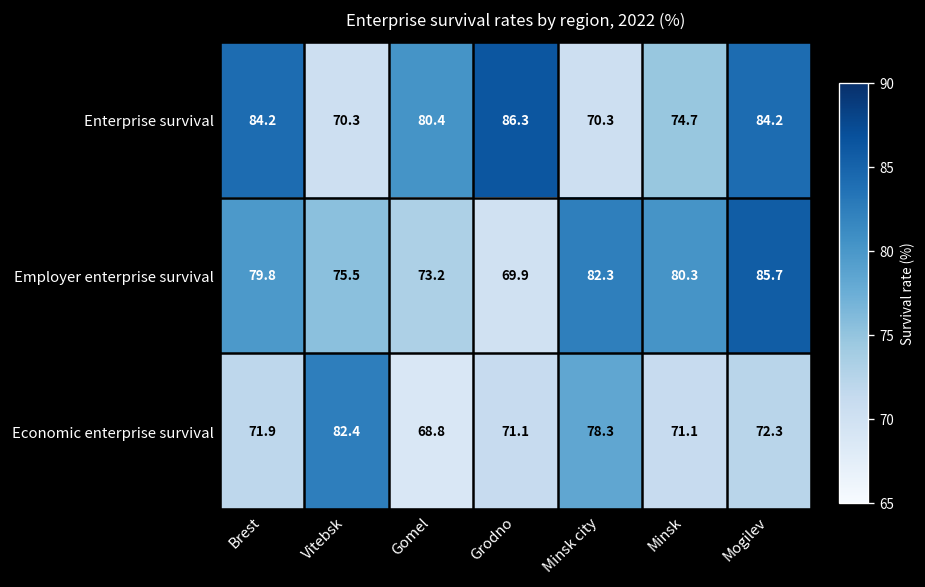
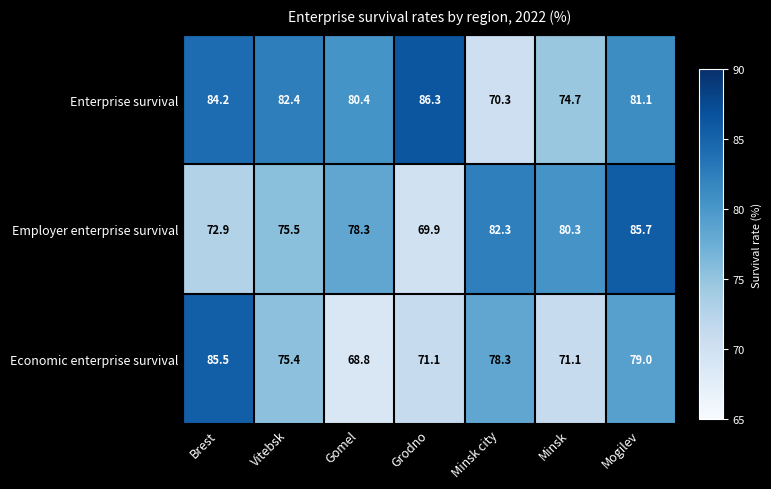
Enterprise survival, Vitebsk: 70.3 -> 82.4
Enterprise survival, Mogilev: 84.2 -> 81.1
Employer enterprise survival, Brest: 79.8 -> 72.9
Employer enterprise survival, Gomel: 73.2 -> 78.3
Economic enterprise survival, Brest: 71.9 -> 85.5
Economic enterprise survival, Vitebsk: 82.4 -> 75.4
Economic enterprise survival, Mogilev: 72.3 -> 79.0
